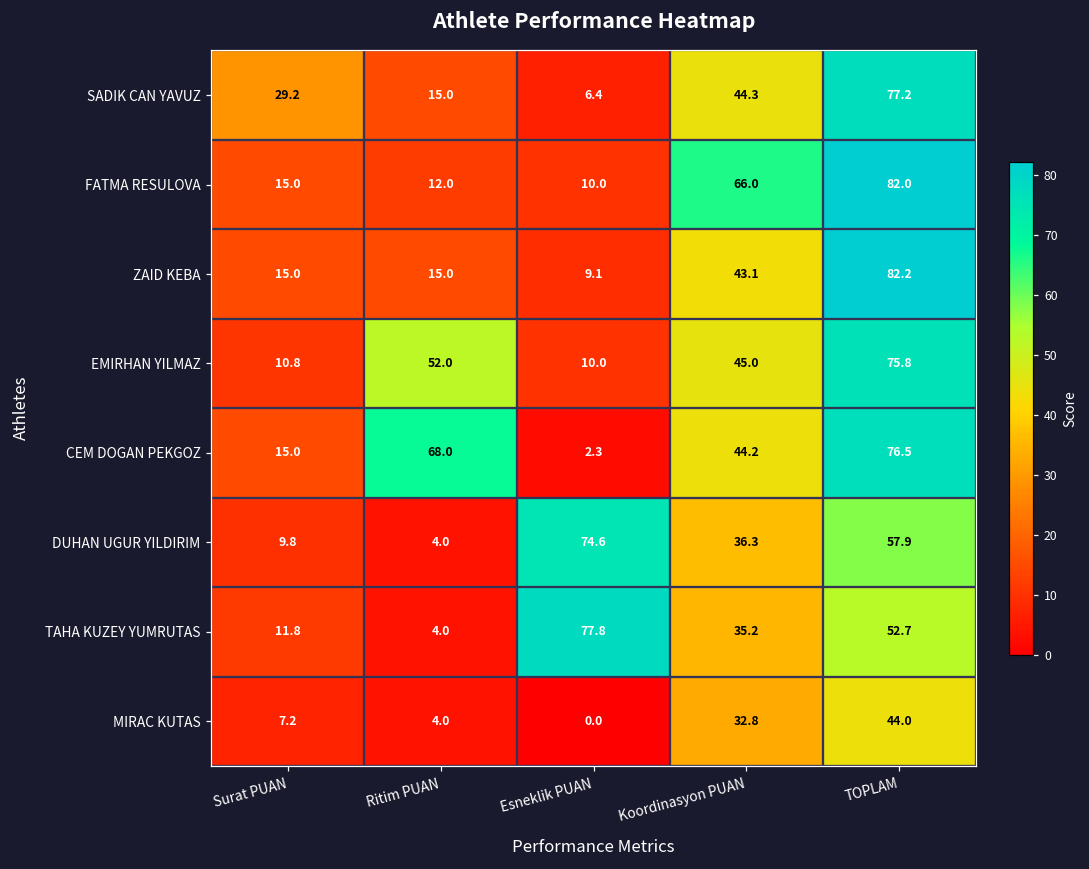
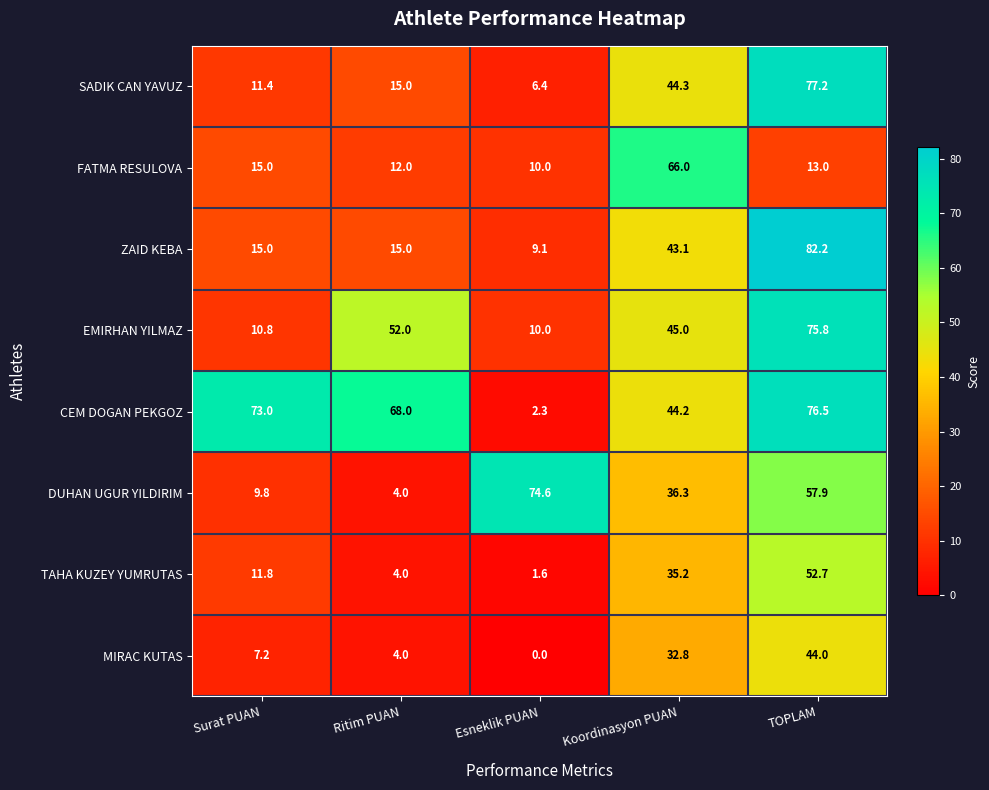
SADIK CAN YAVUZ, Surat PUAN: 29.2 -> 11.4
FATMA RESULOVA, TOPLAM: 82.0 -> 13.0
CEM DOGAN PEKGOZ, Surat PUAN: 15.0 -> 73.0
TAHA KUZEY YUMRUTAS, Esneklik PUAN: 77.8 -> 1.6
